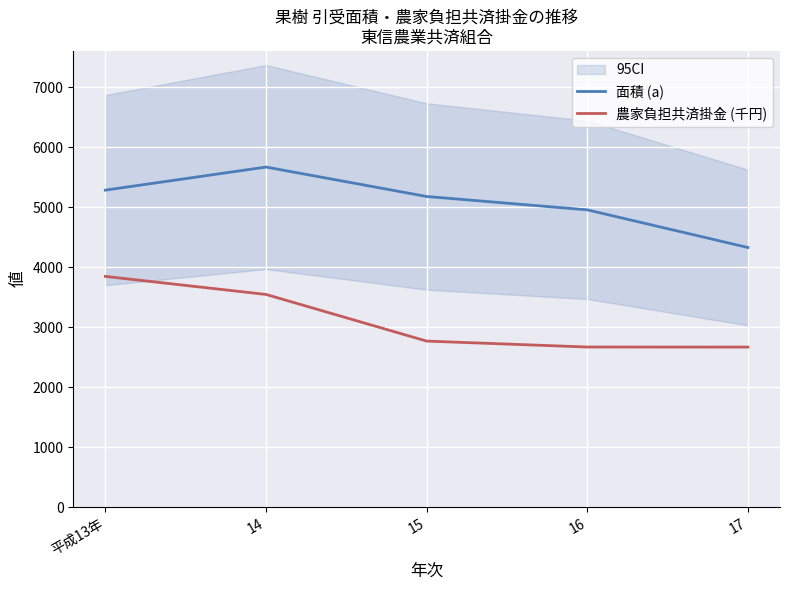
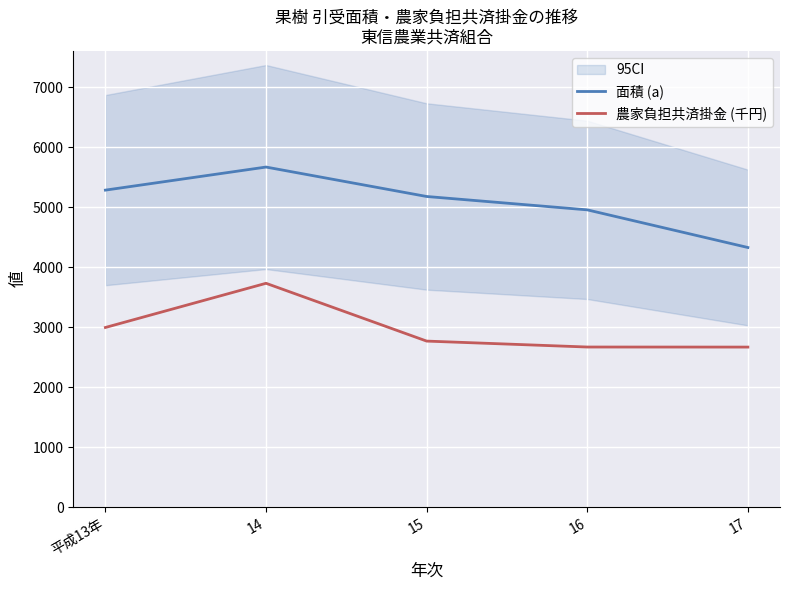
農家負担共済掛金 (千円), 平成13年: 3800 -> 3000
農家負担共済掛金 (千円), 14: 3500 -> 3700
